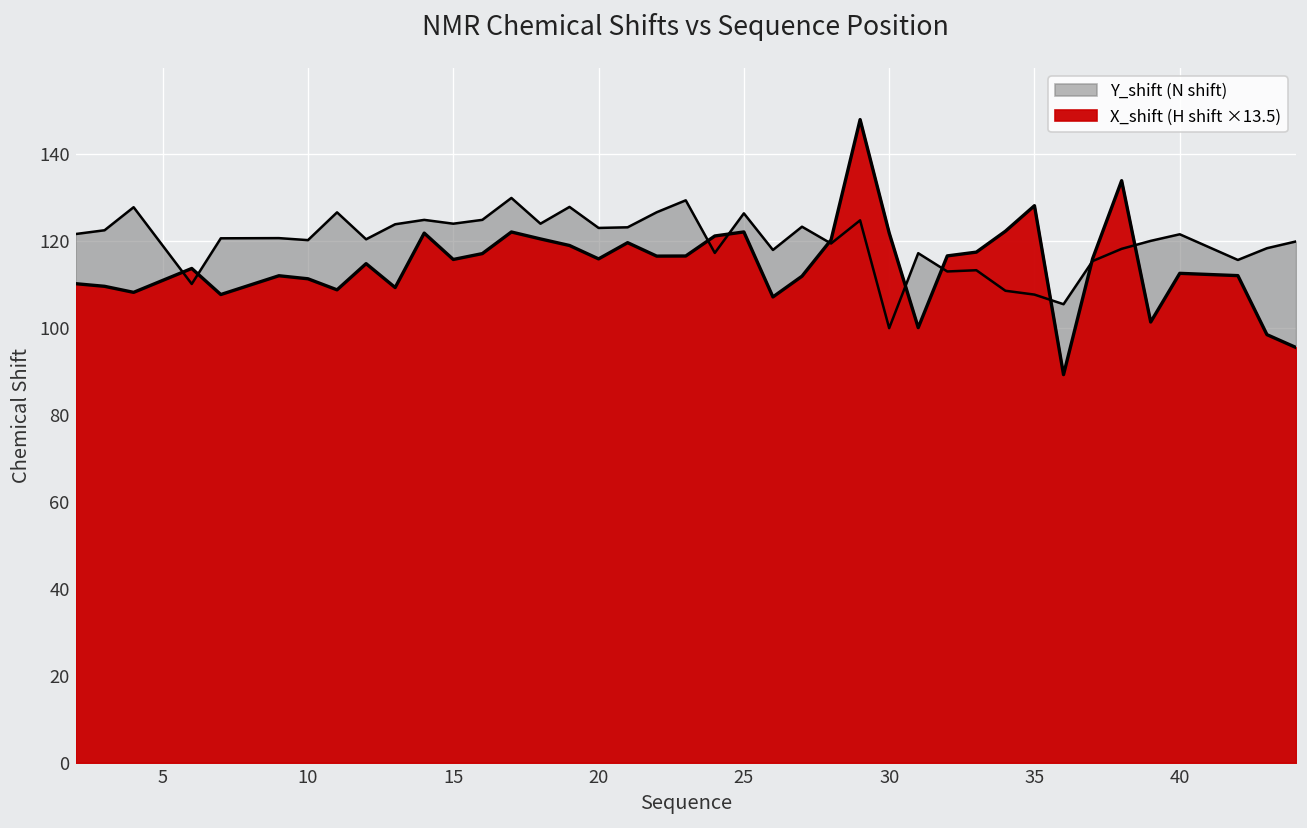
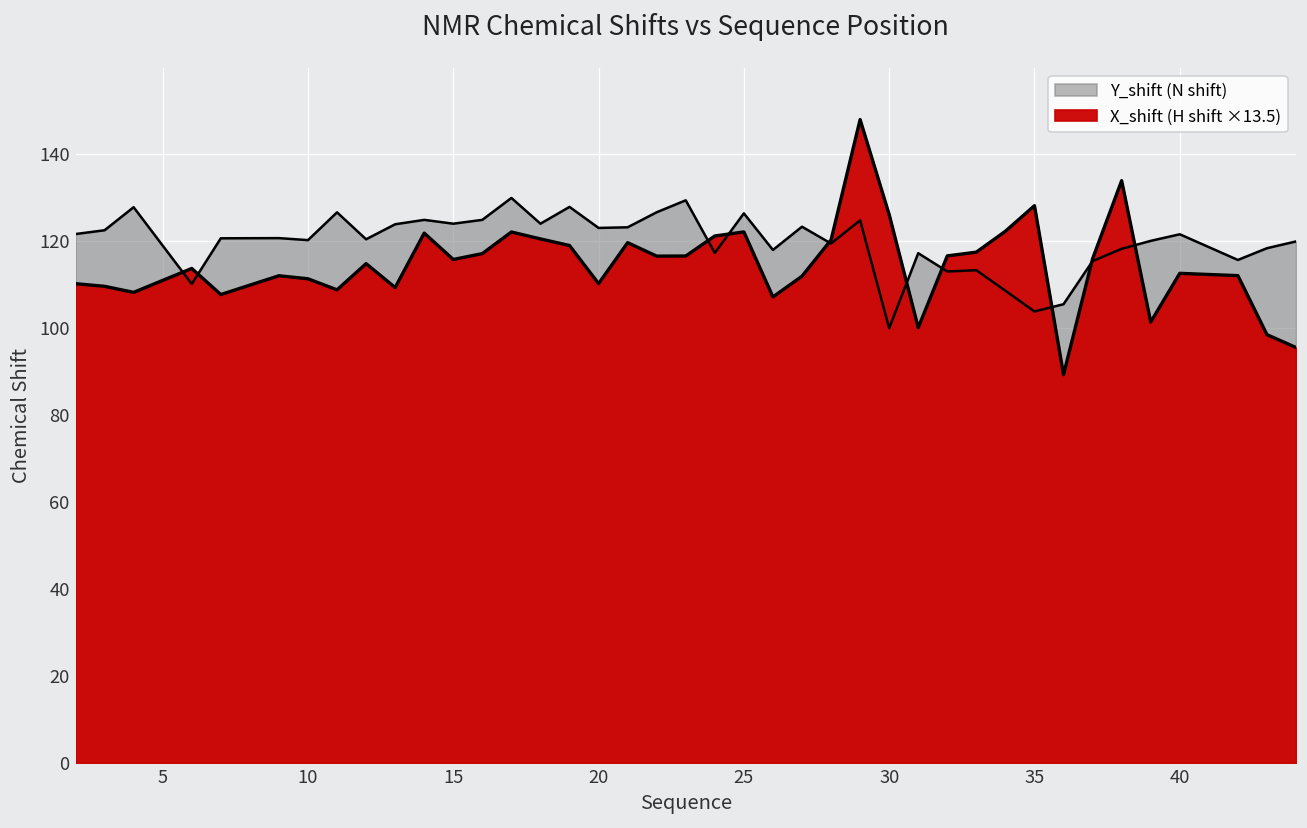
X_shift (H shift ×13.5), 20: 116 -> 110
X_shift (H shift ×13.5), 30: 122 -> 126
Y_shift (N shift), 35: 108 -> 104
